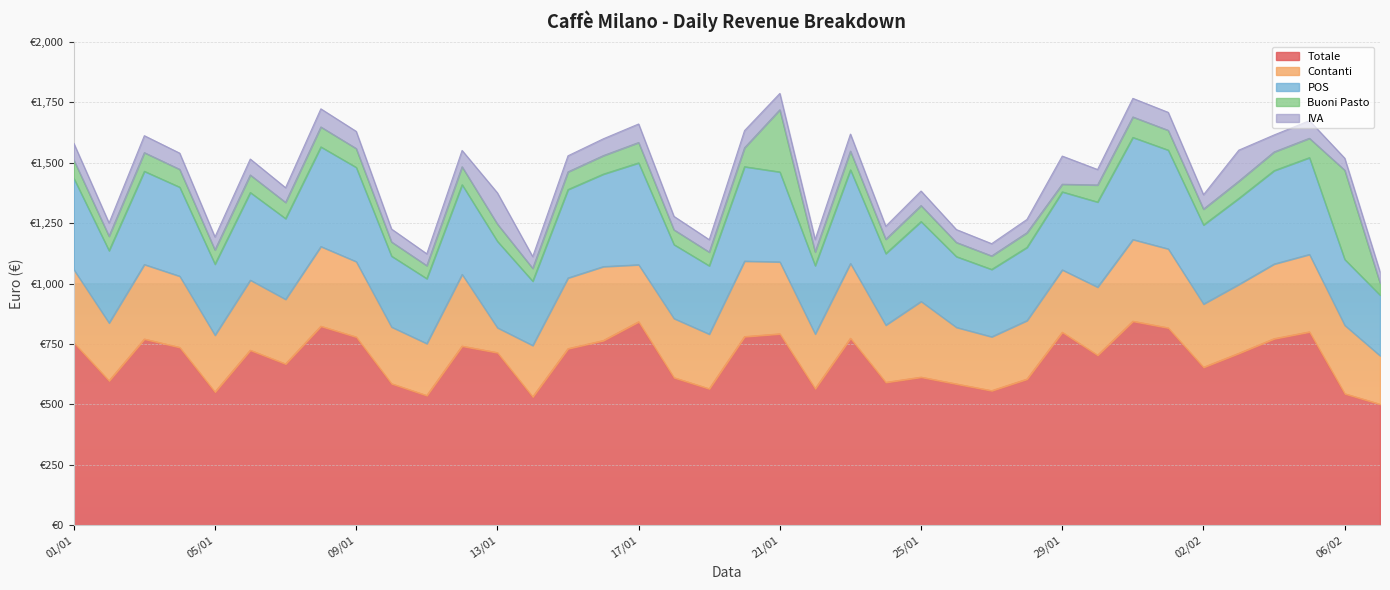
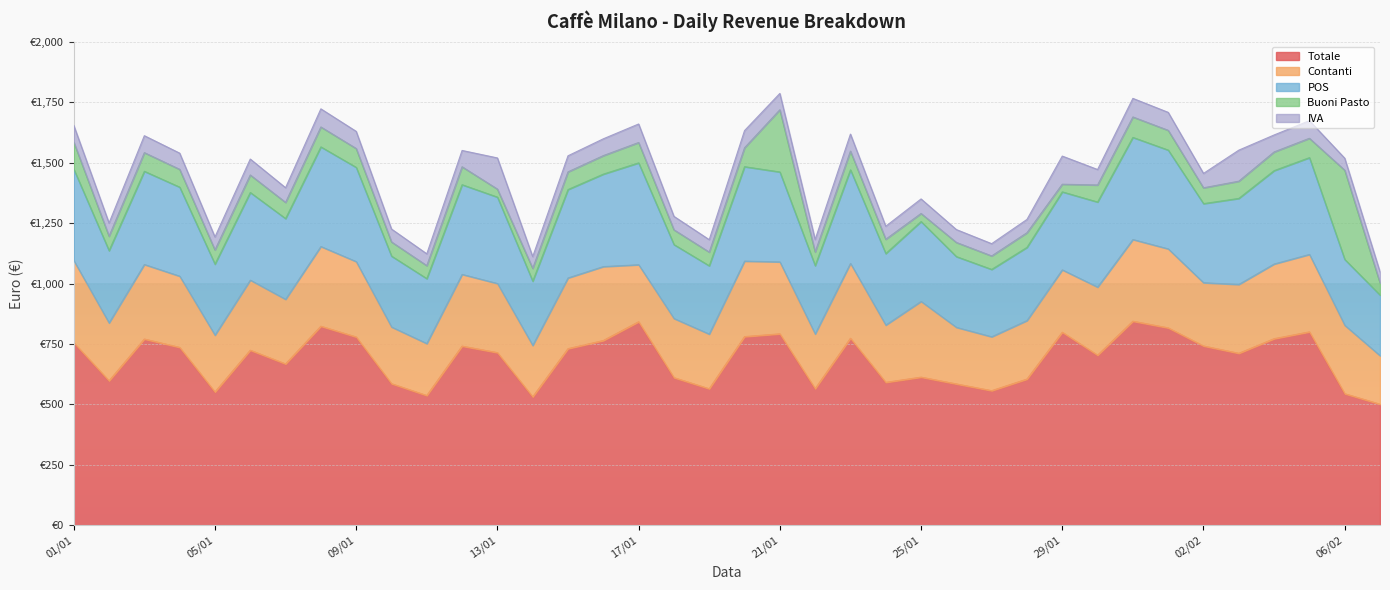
Contanti, 01/01: €300 -> €340
Buoni Pasto, 01/01: €80 -> €110
Contanti, 13/01: €100 -> €290
Buoni Pasto, 13/01: €70 -> €30
Buoni Pasto, 25/01: €70 -> €30
Totale, 02/02: €650 -> €740
